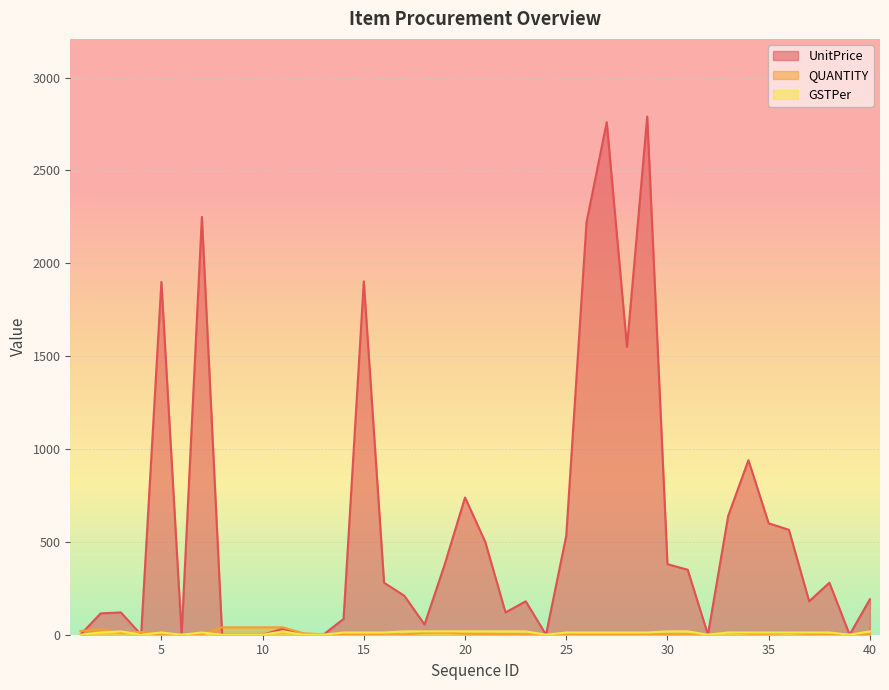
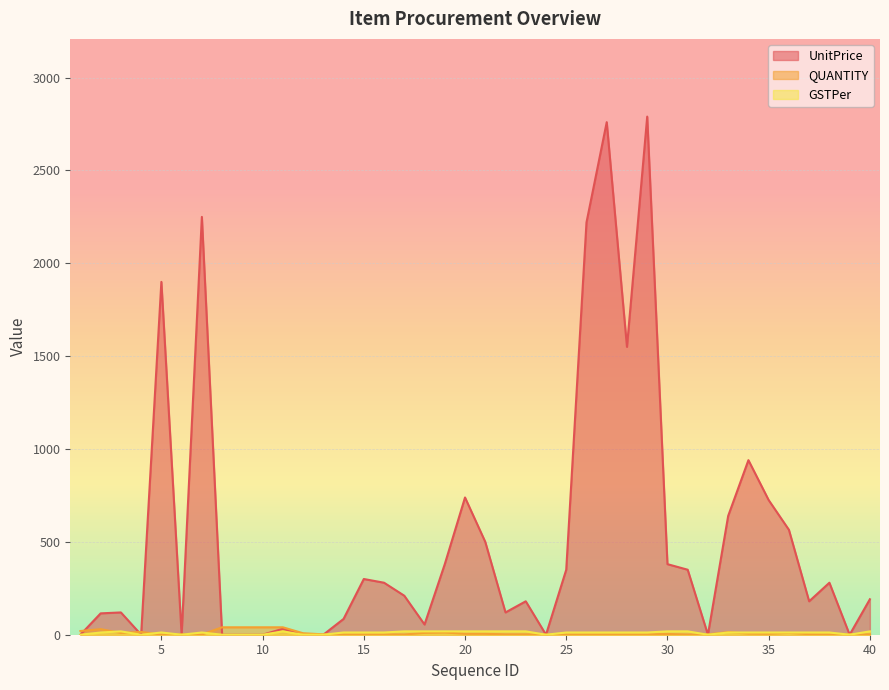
UnitPrice, 15: 1900 -> 300
UnitPrice, 25: 530 -> 350
UnitPrice, 35: 600 -> 730
